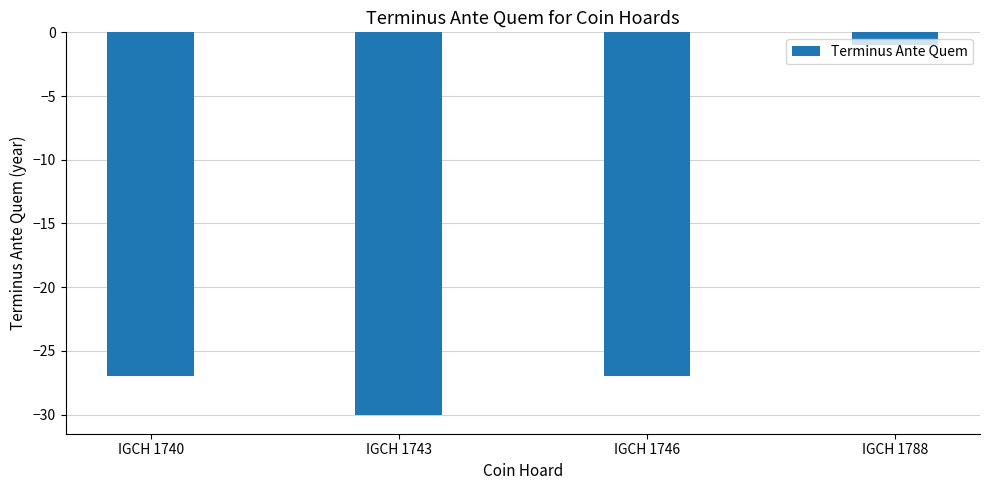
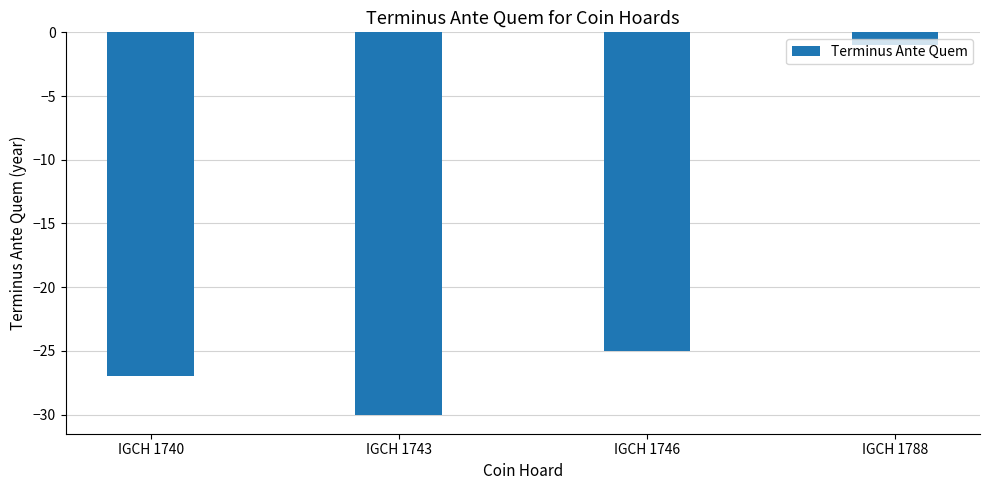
IGCH 1746: -27 -> -25
